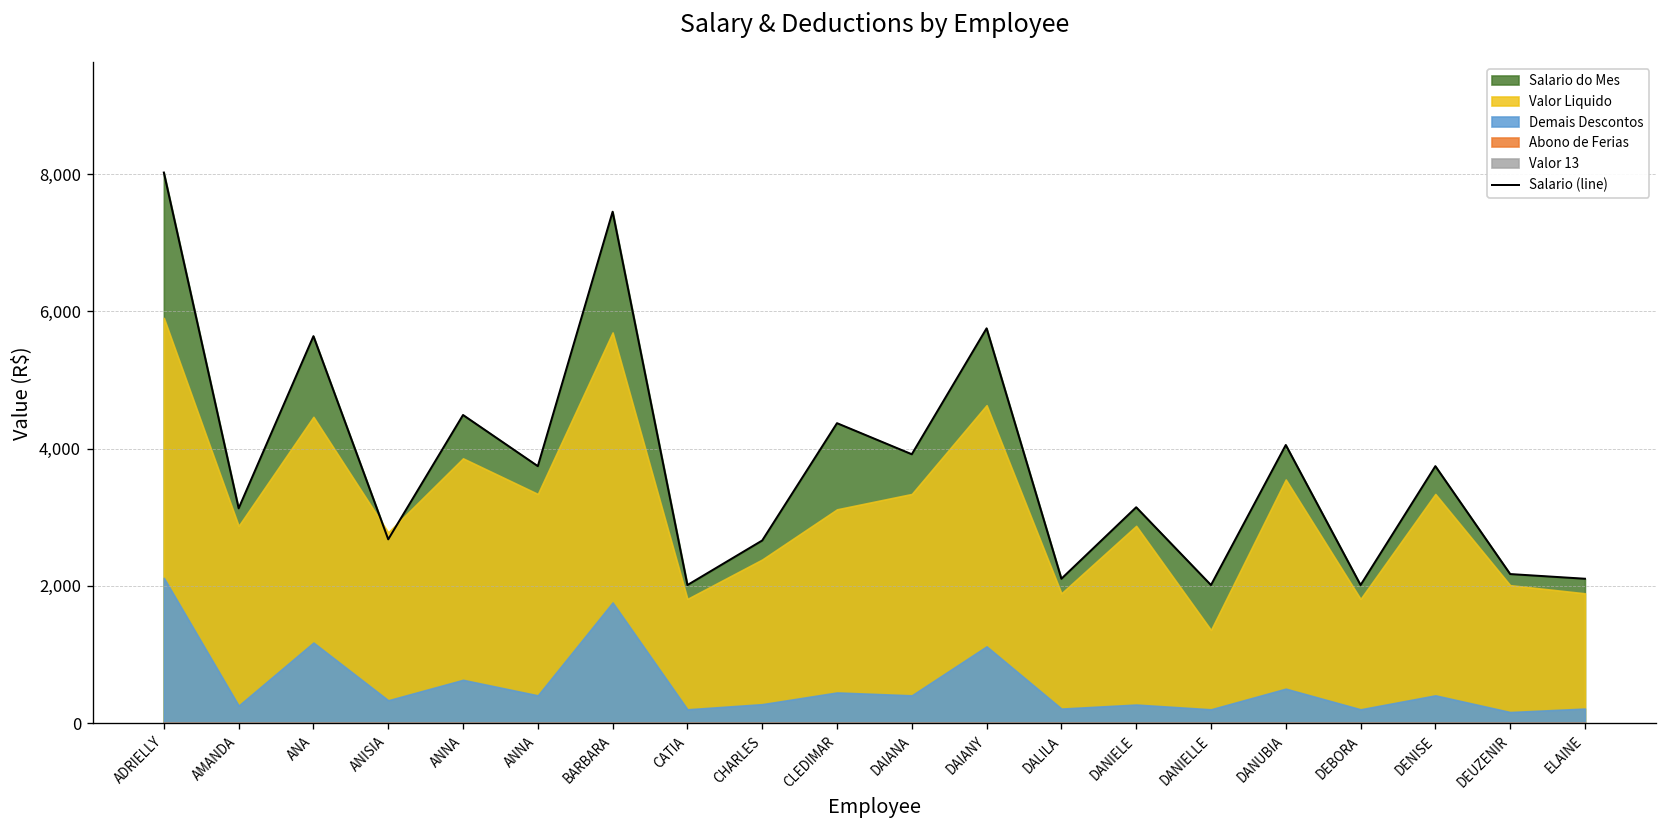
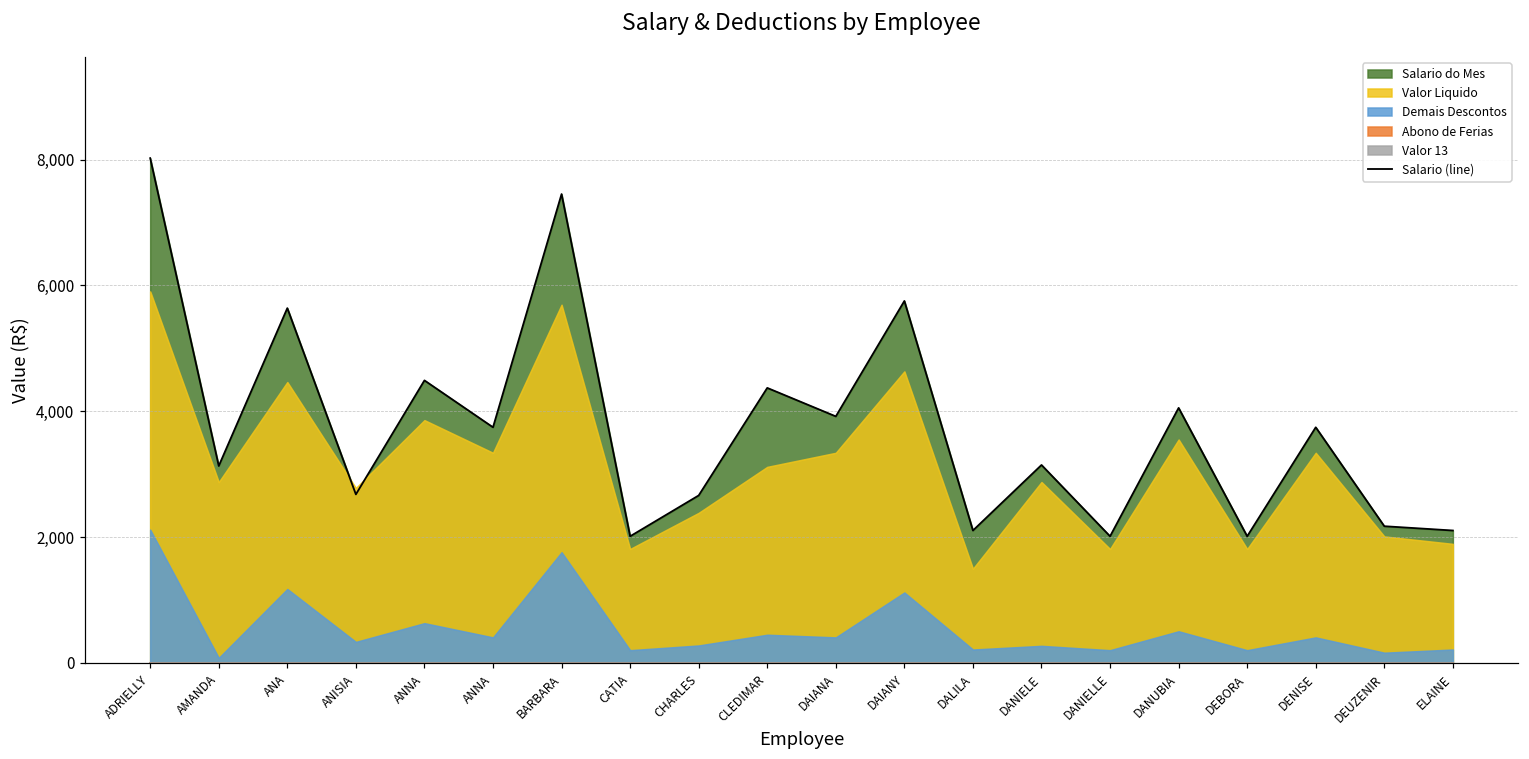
Demais Descontos, AMANDA: 300 -> 100
Valor Liquido, DALILA: 1,900 -> 1,500
Valor Liquido, DANIELLE: 1,400 -> 1,800
